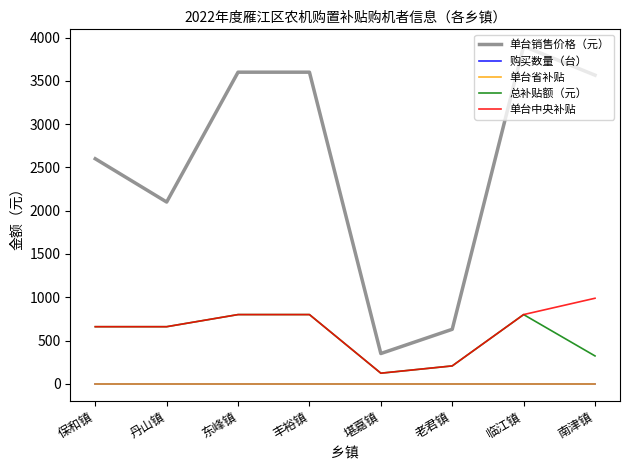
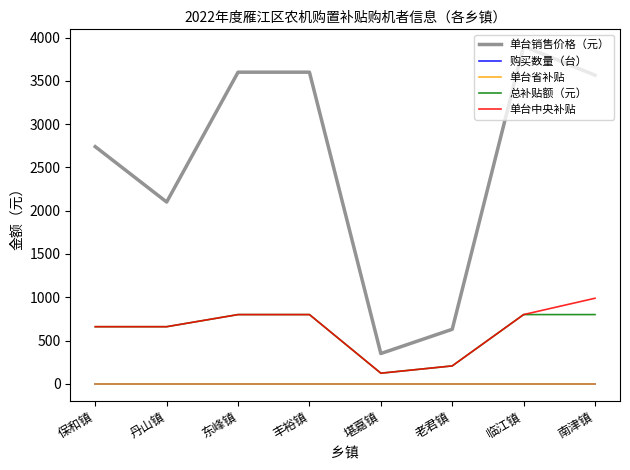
单台销售价格（元）, 保和镇: 2600 -> 2700
总补贴额（元）, 南津镇: 300 -> 800
